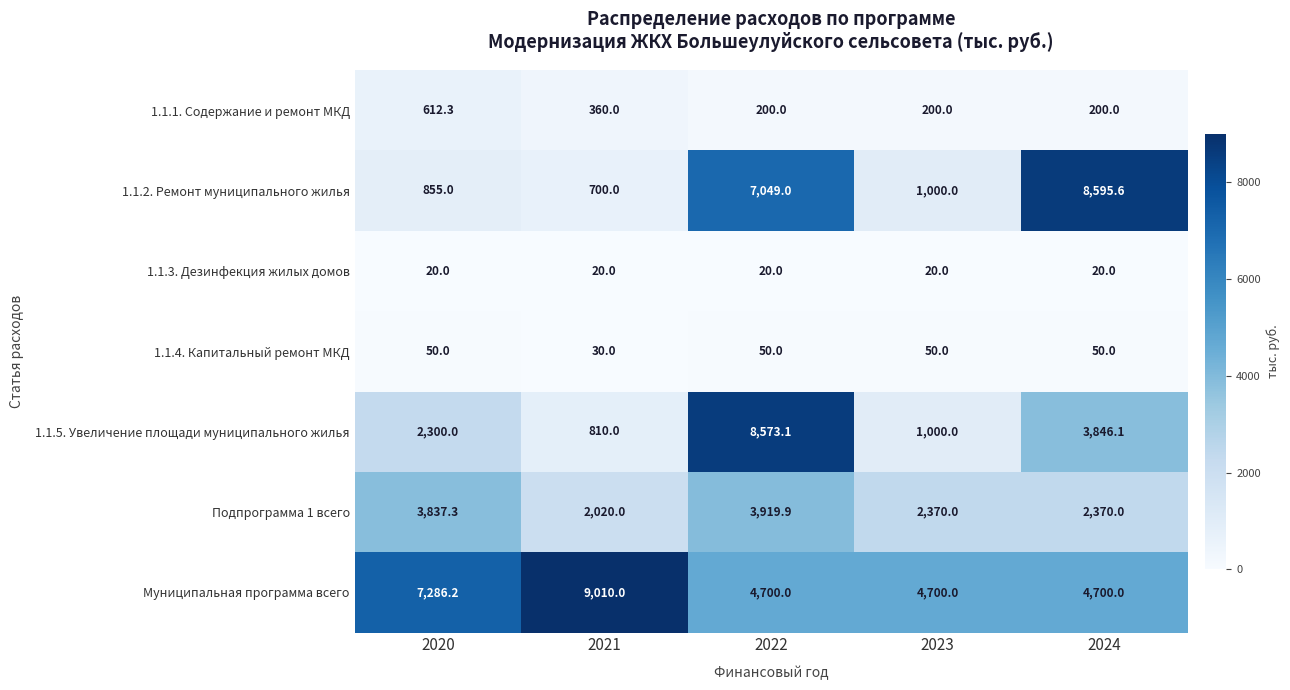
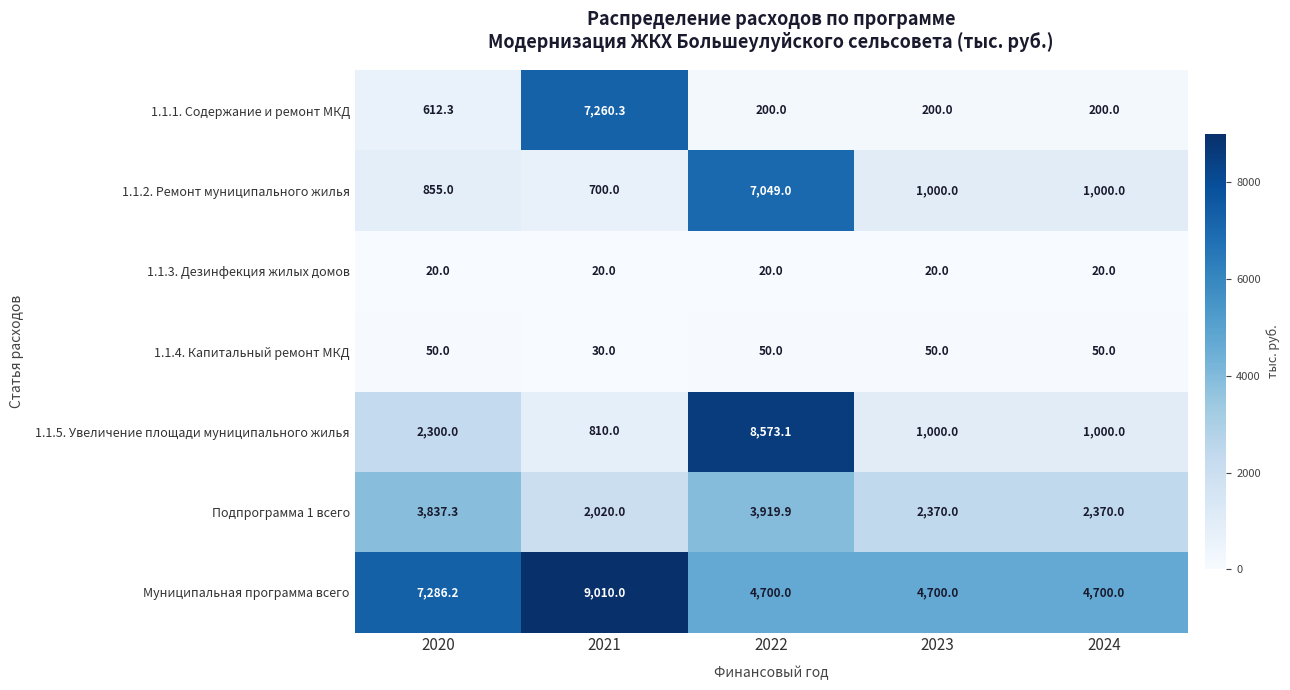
1.1.1. Содержание и ремонт МКД, 2021: 360.0 -> 7,260.3
1.1.2. Ремонт муниципального жилья, 2024: 8,595.6 -> 1,000.0
1.1.5. Увеличение площади муниципального жилья, 2024: 3,846.1 -> 1,000.0
